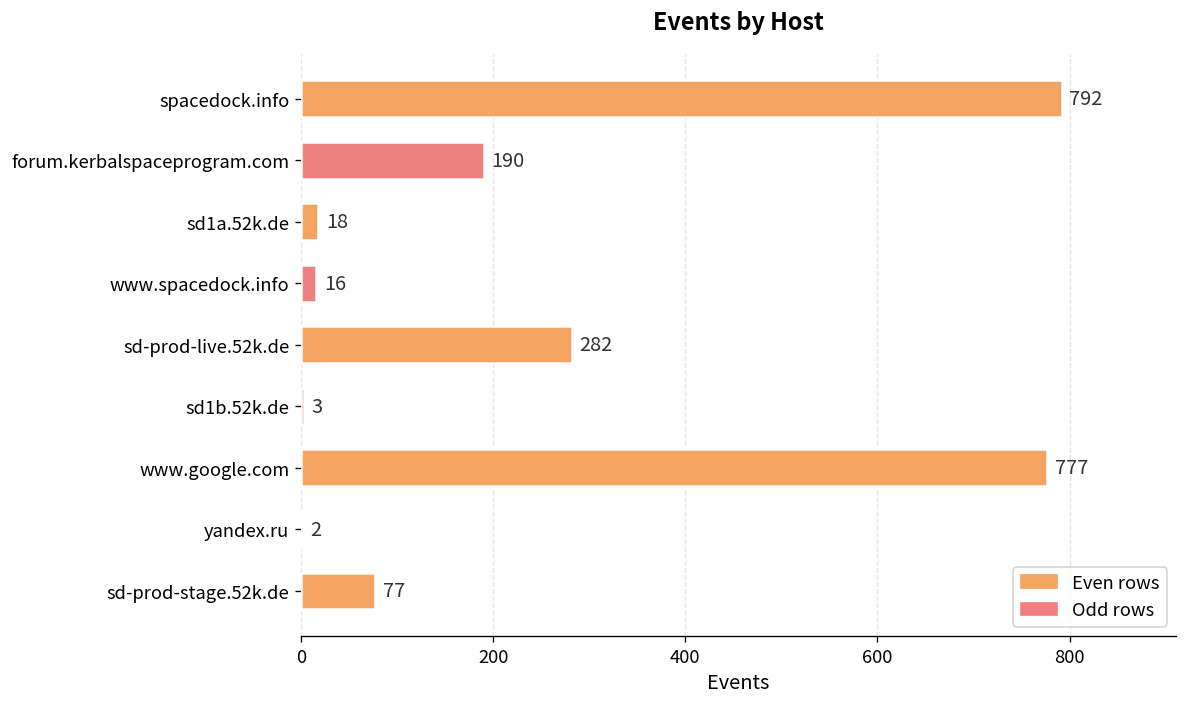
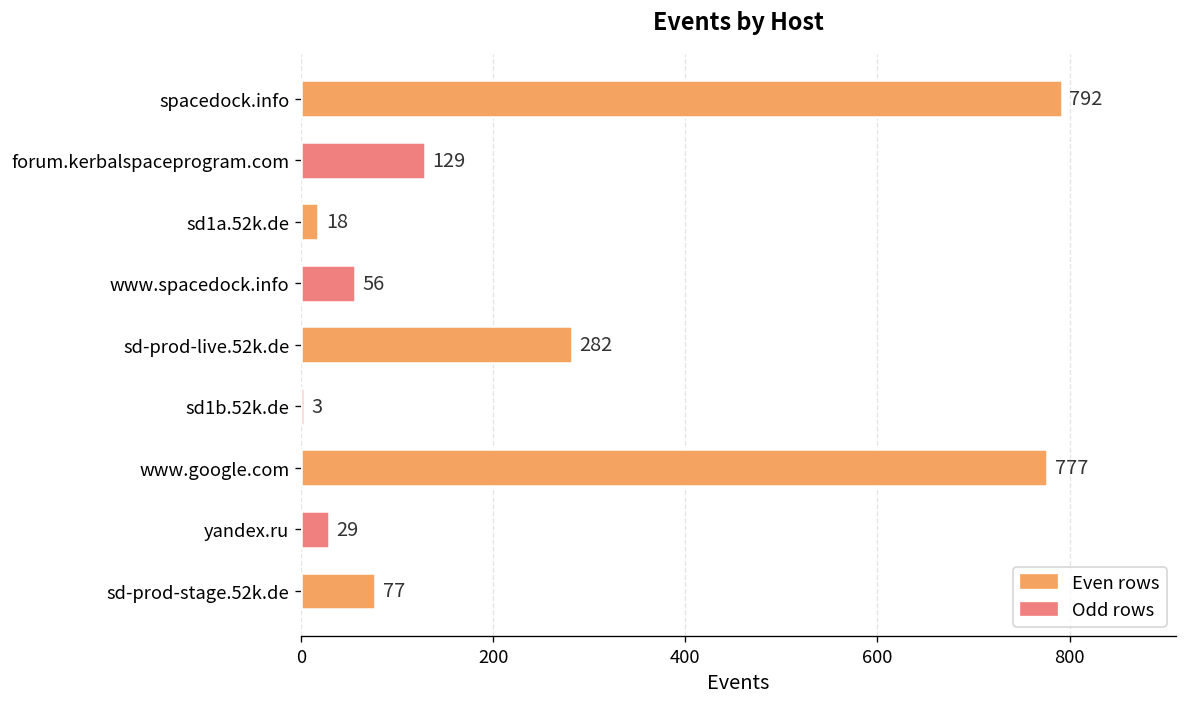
forum.kerbalspaceprogram.com: 190 -> 129
www.spacedock.info: 16 -> 56
yandex.ru: 2 -> 29
